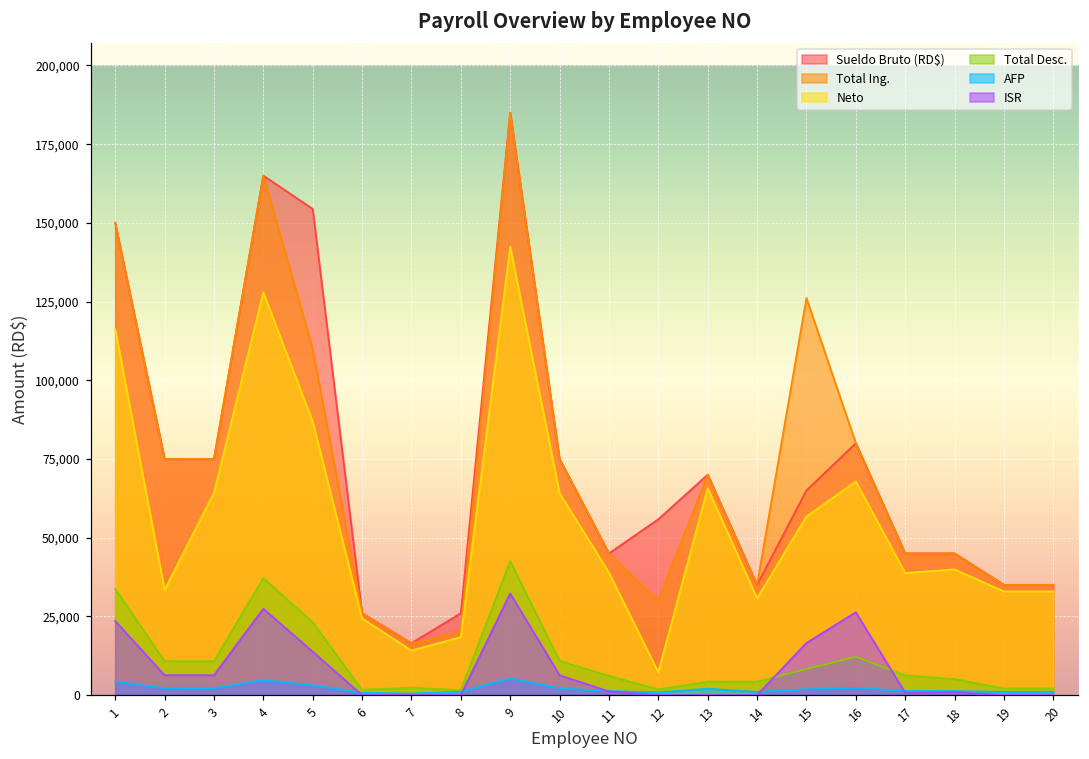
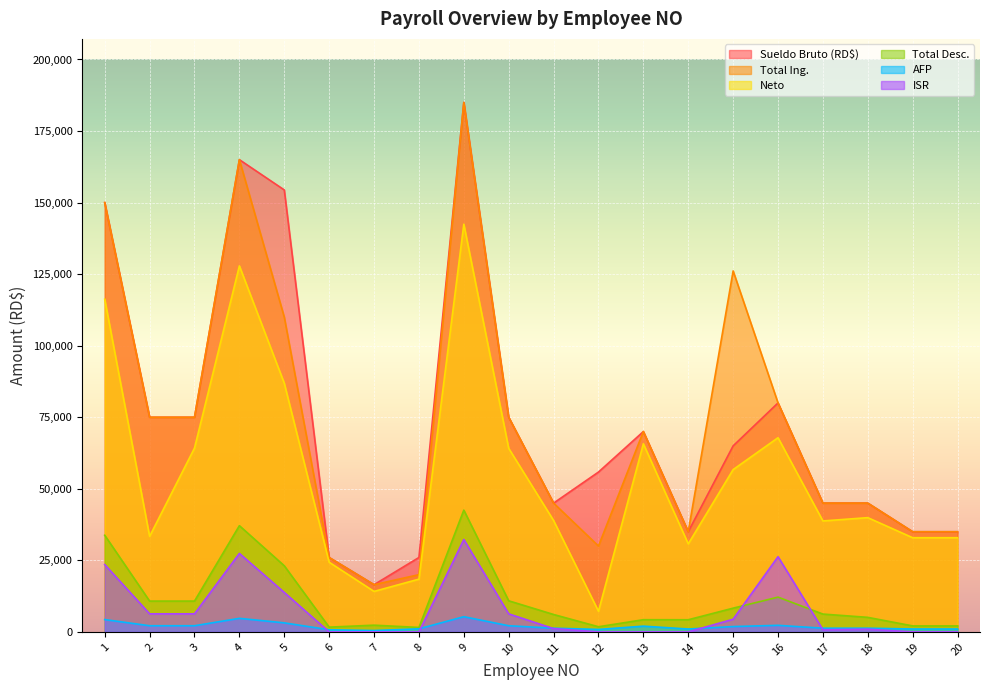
ISR, 15: 17,000 -> 4,000
